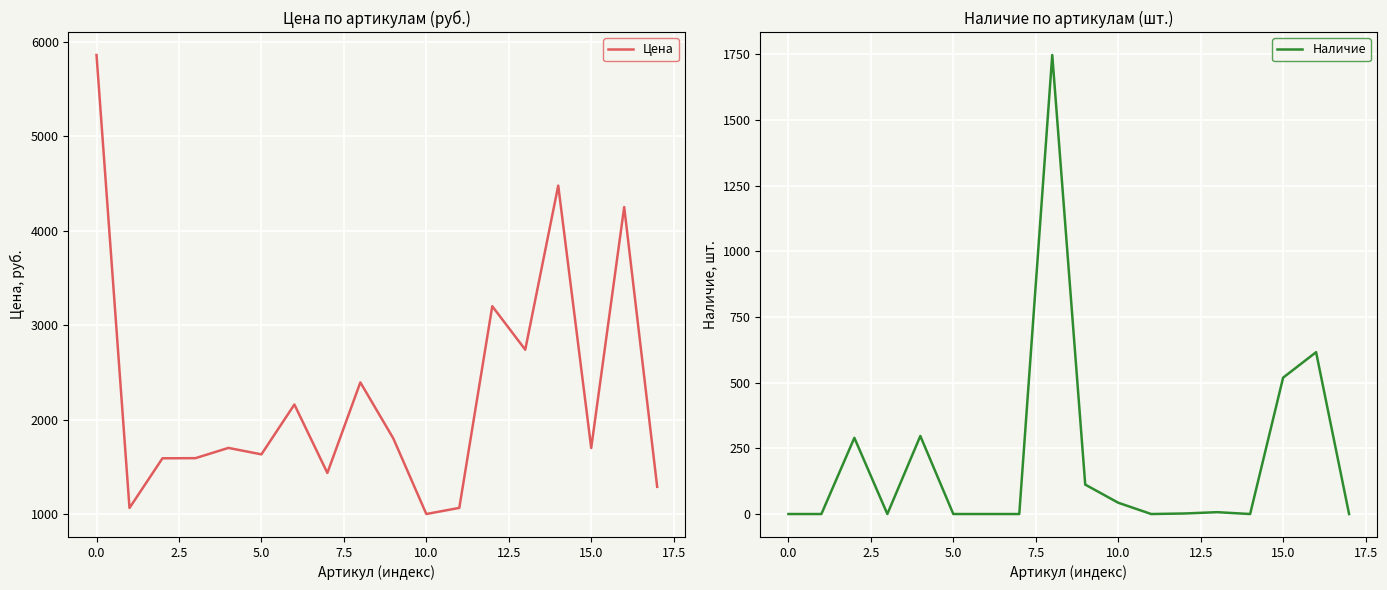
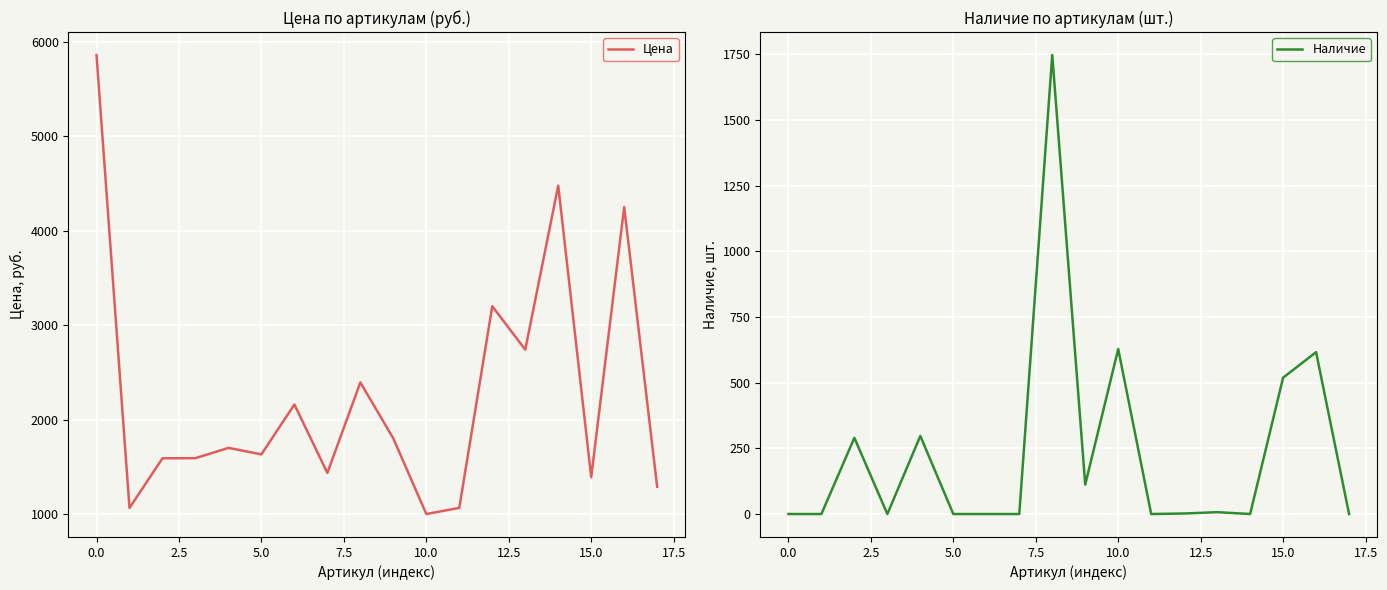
Цена по артикулам (руб.), 15.0: 1700 -> 1400
Наличие по артикулам (шт.), 10.0: 40 -> 630
